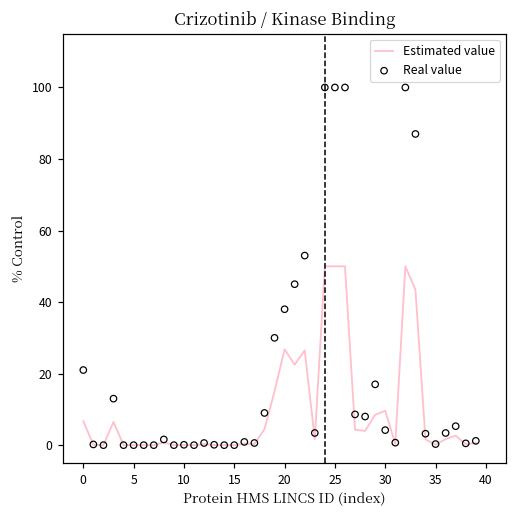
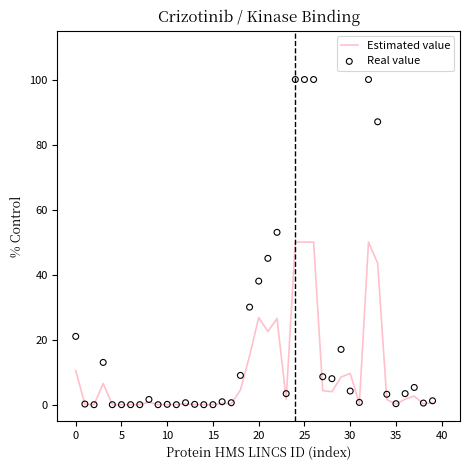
Estimated value, 0: 7 -> 11
